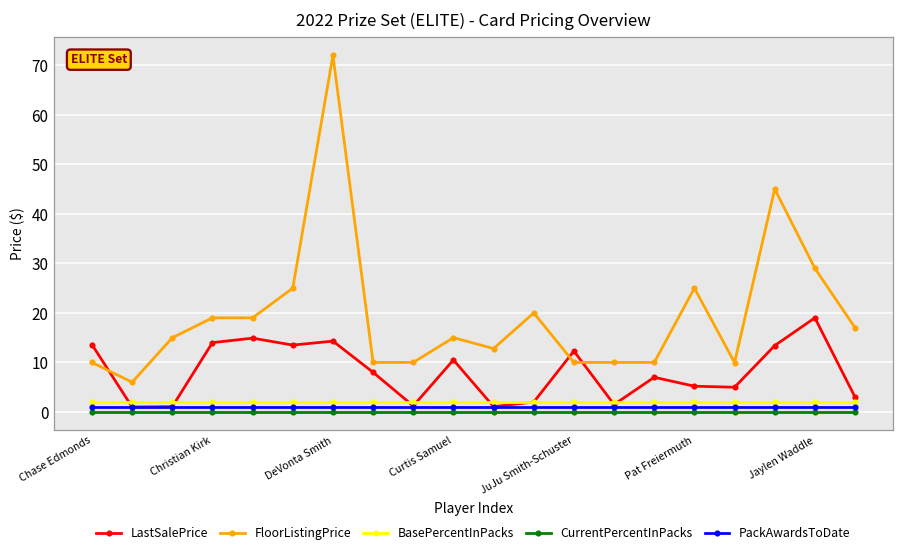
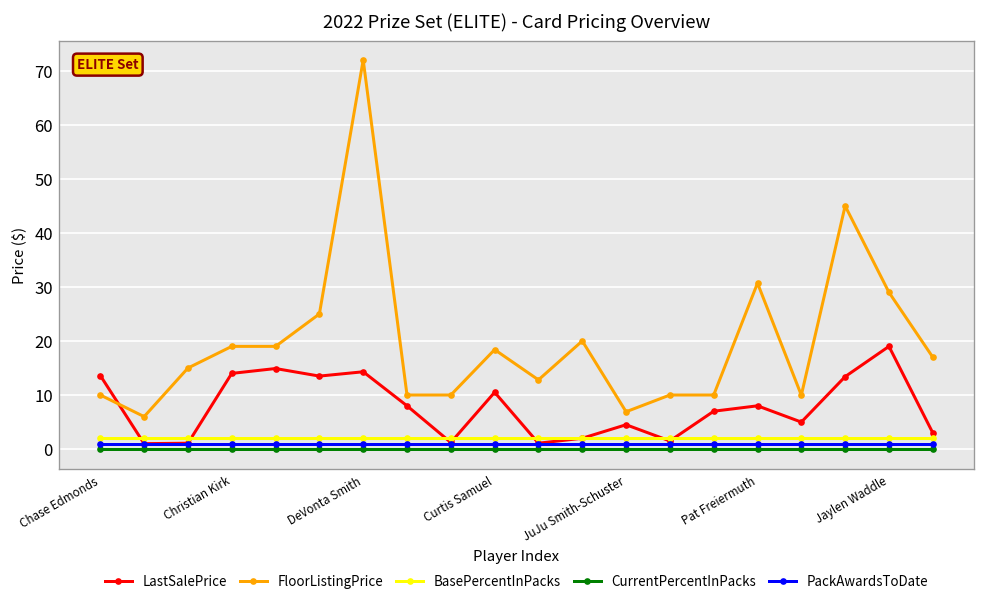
FloorListingPrice, Curtis Samuel: 15 -> 18
LastSalePrice, JuJu Smith-Schuster: 12 -> 5
FloorListingPrice, JuJu Smith-Schuster: 10 -> 7
LastSalePrice, Pat Freiermuth: 5 -> 8
FloorListingPrice, Pat Freiermuth: 25 -> 31
